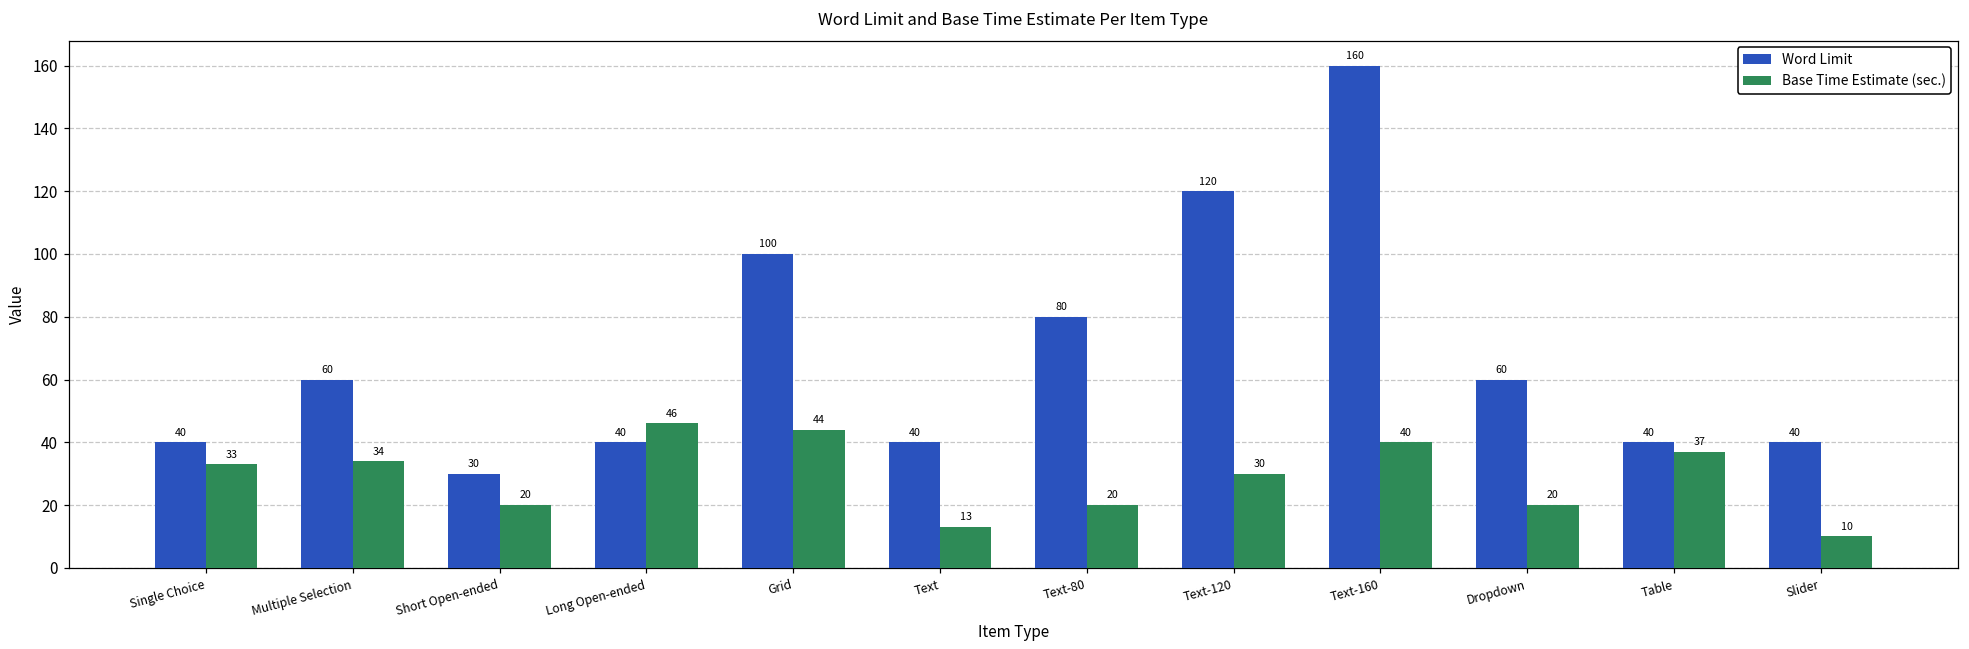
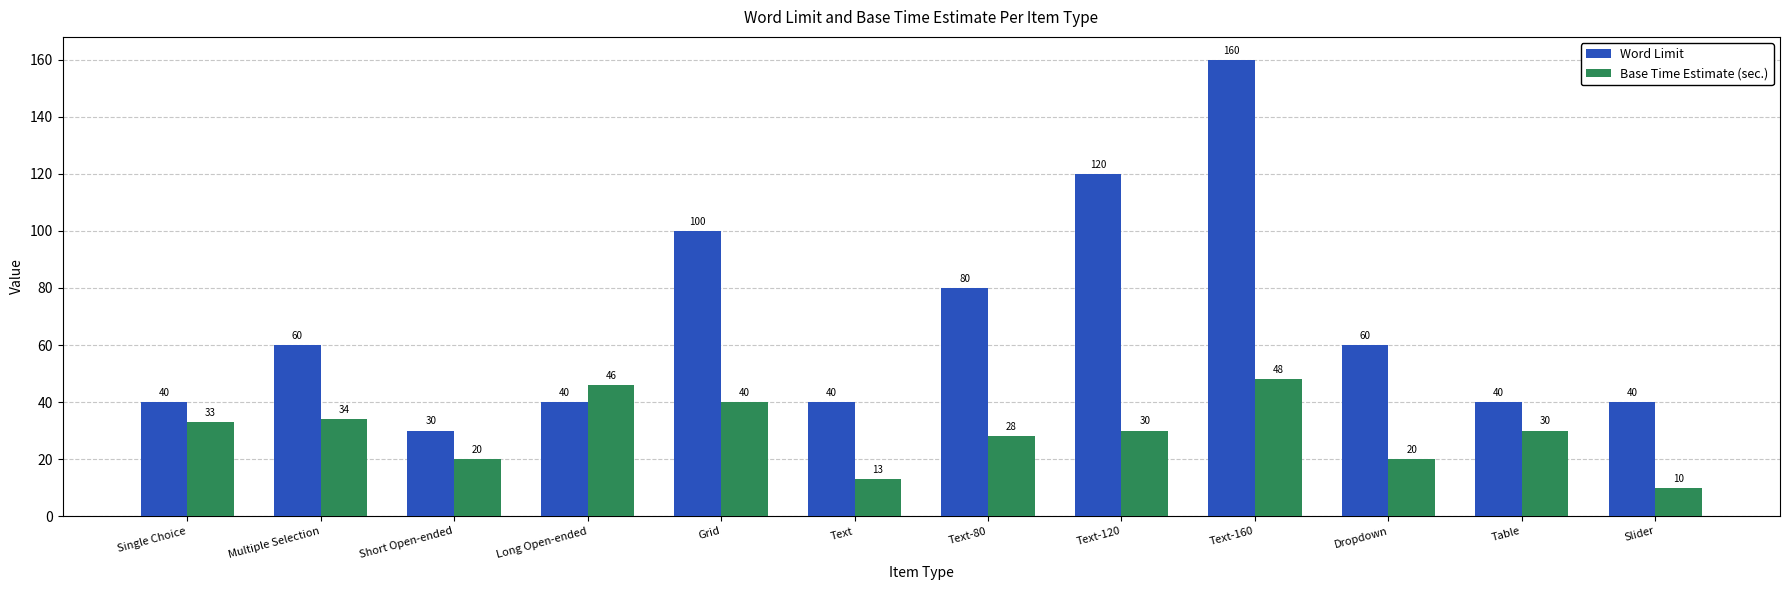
Base Time Estimate (sec.), Grid: 44 -> 40
Base Time Estimate (sec.), Text-80: 20 -> 28
Base Time Estimate (sec.), Text-160: 40 -> 48
Base Time Estimate (sec.), Table: 37 -> 30
